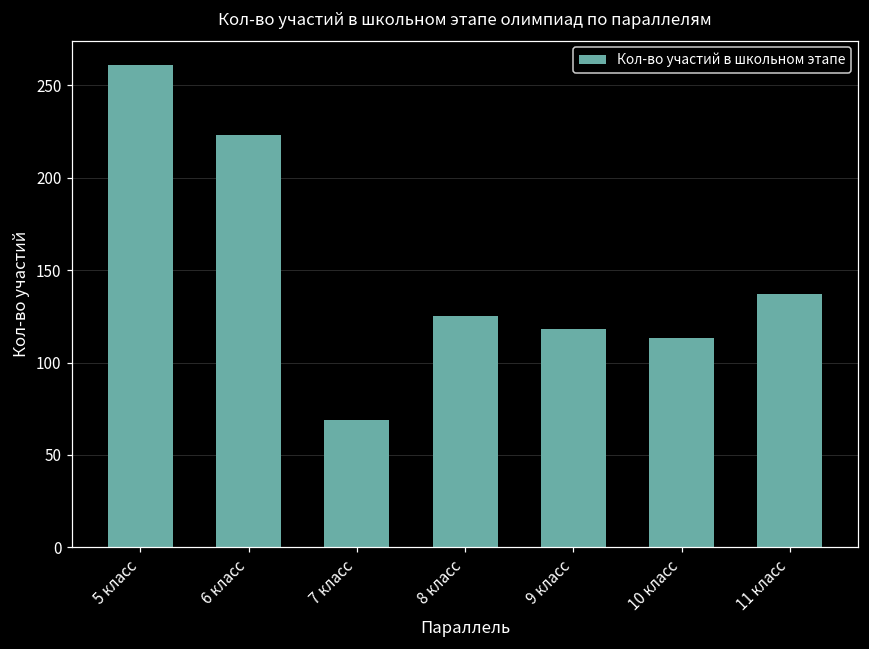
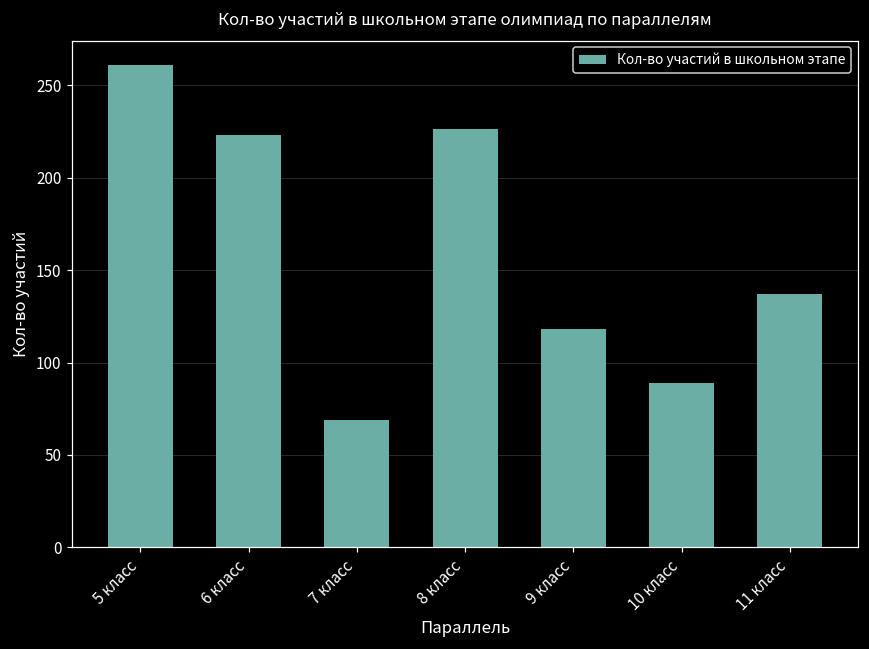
8 класс: 125 -> 226
10 класс: 113 -> 89
